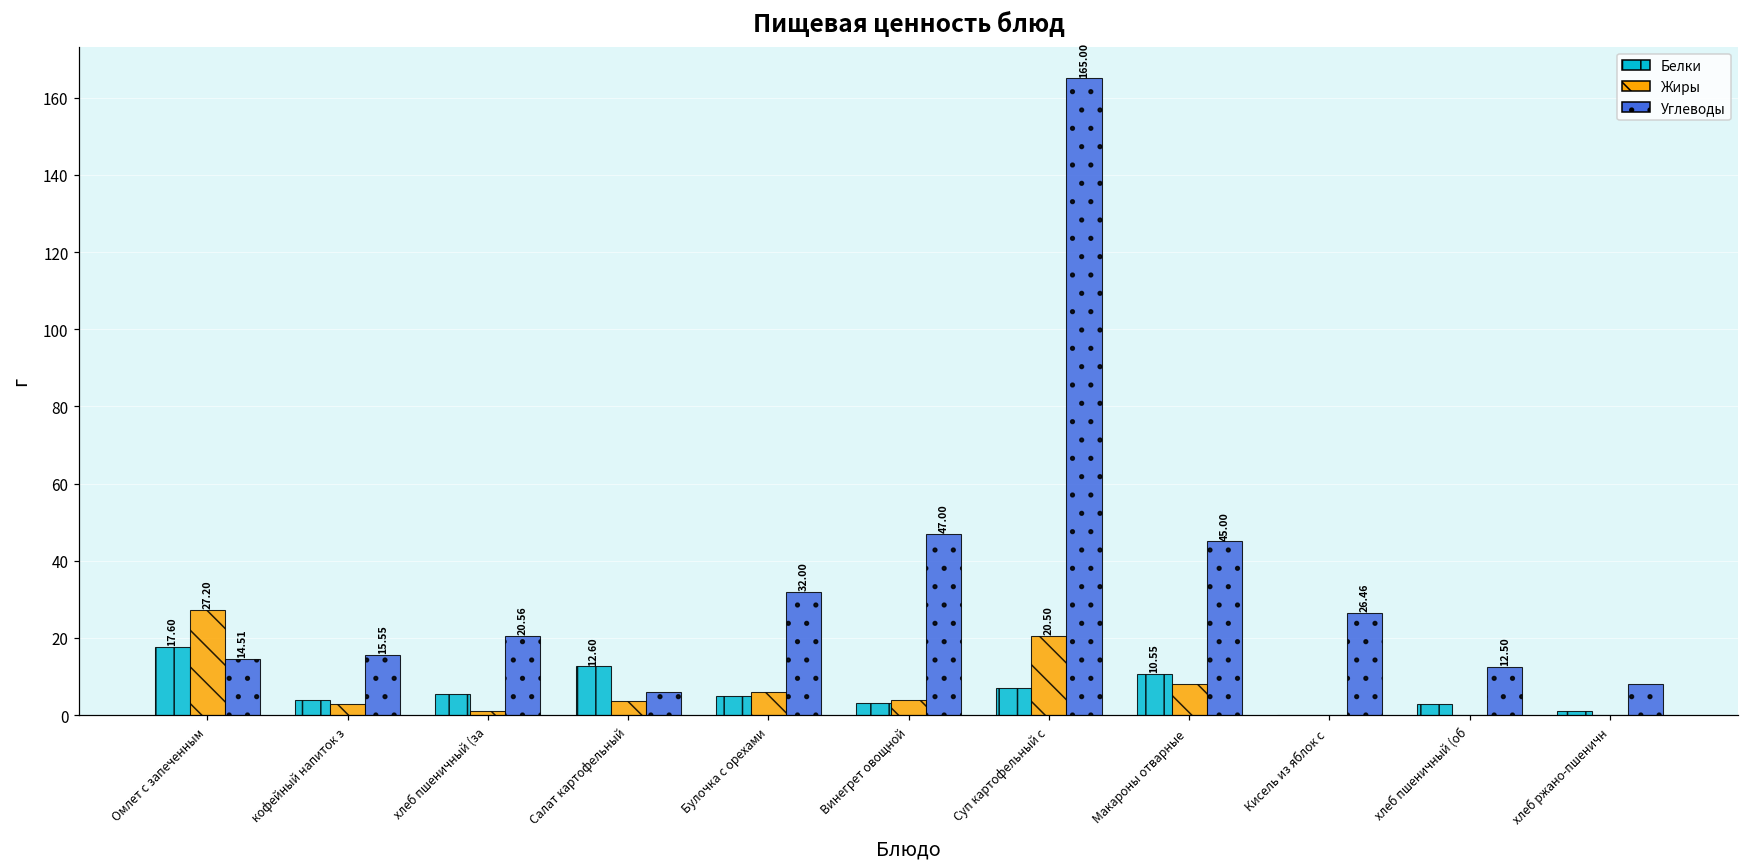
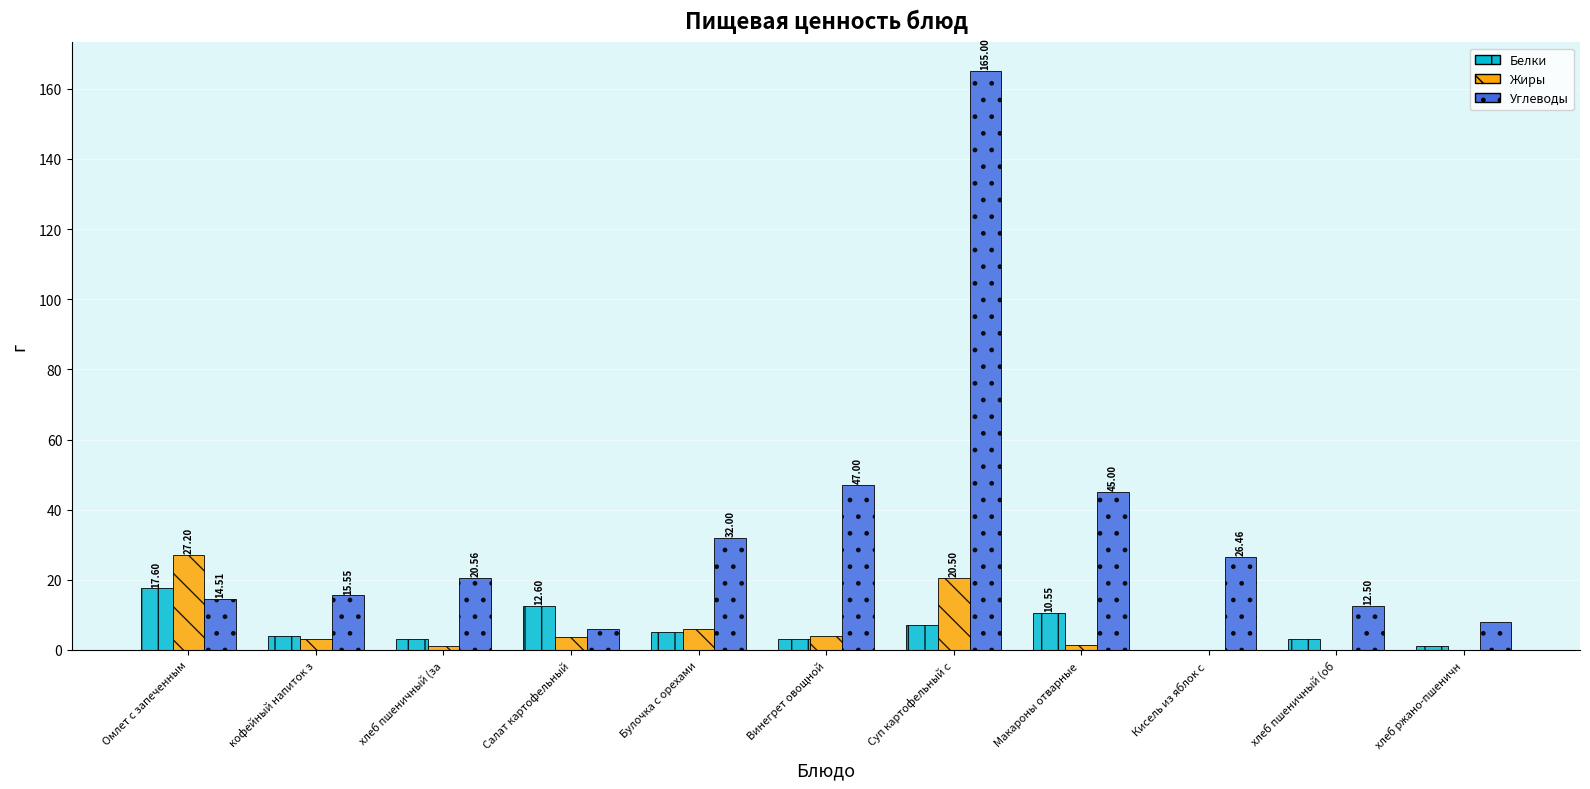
Белки, хлеб пшеничный (за: 5 -> 3
Жиры, Макароны отварные: 8 -> 2
